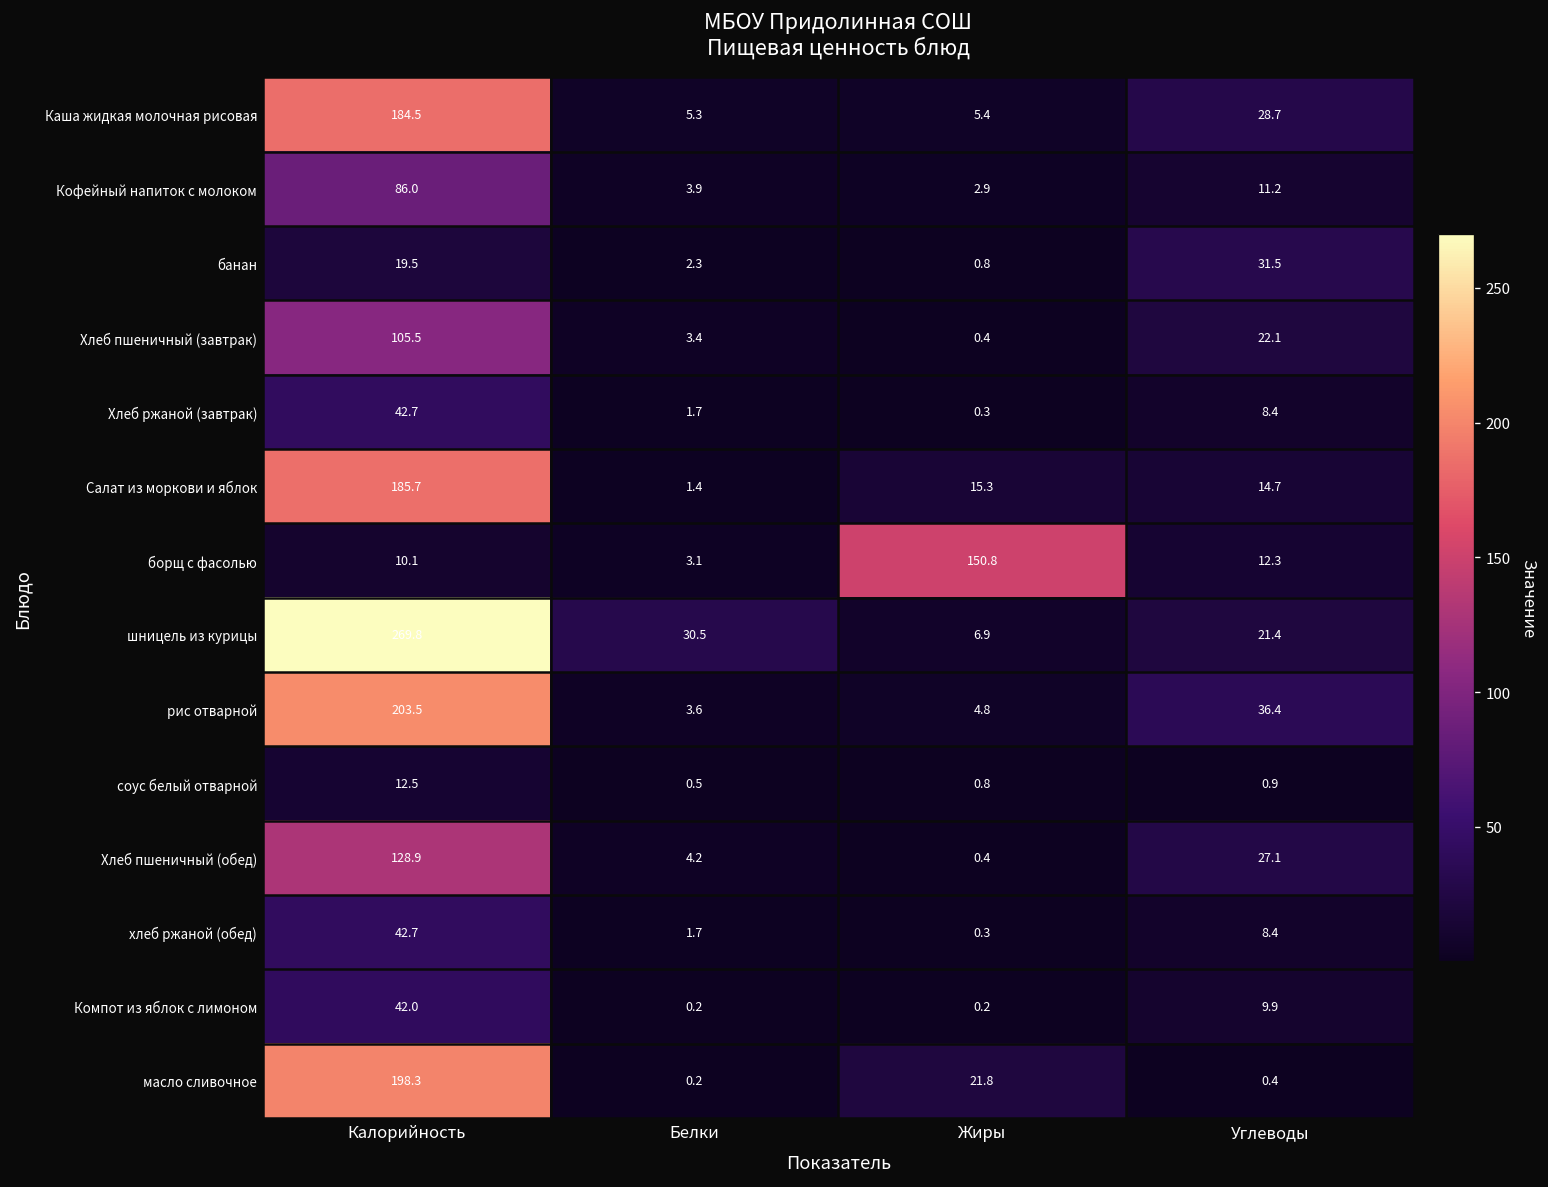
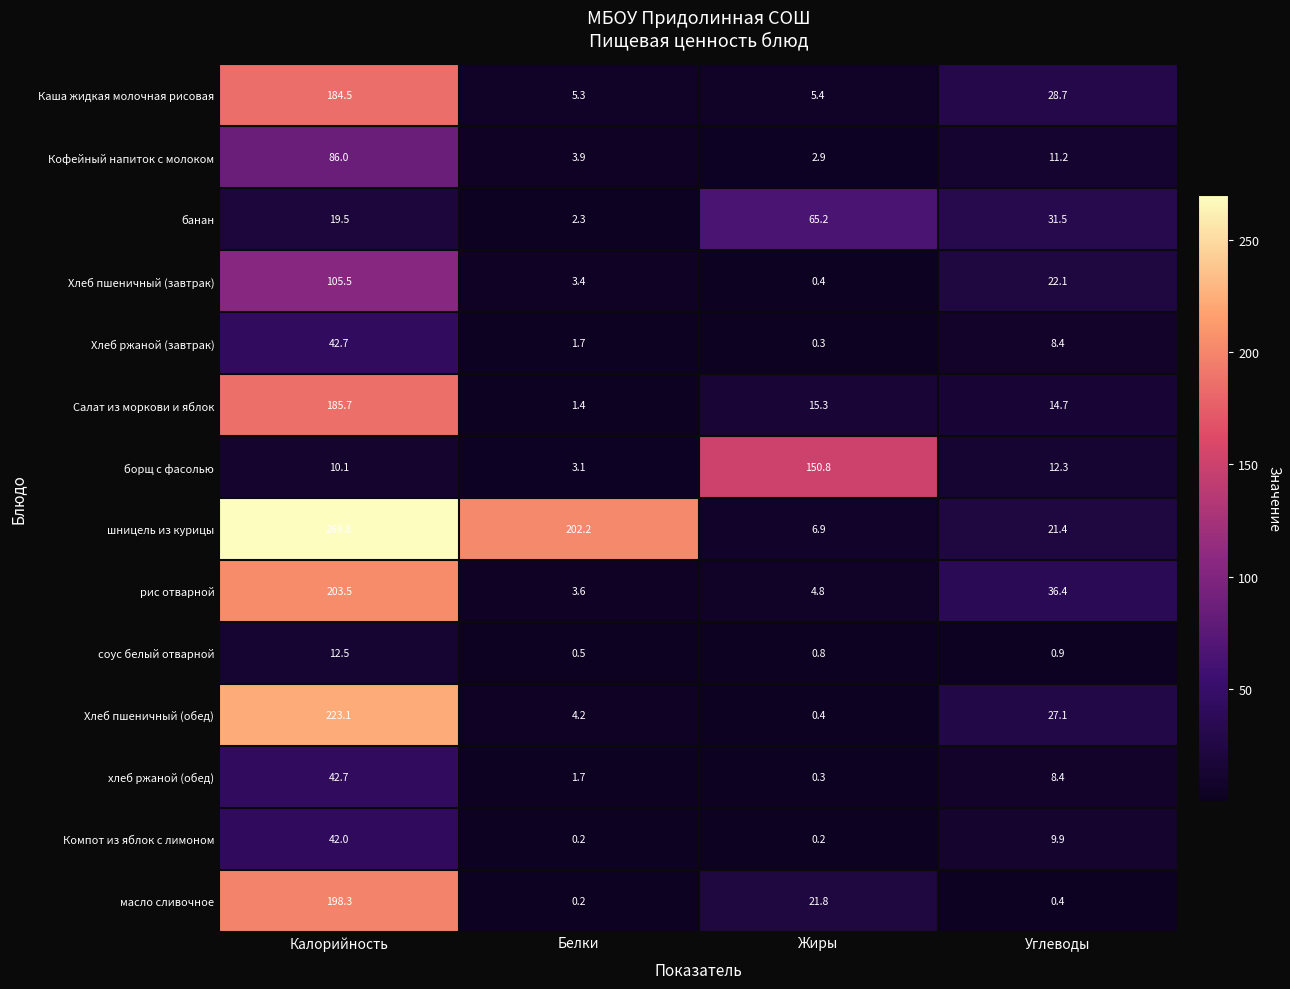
банан, Жиры: 0.8 -> 65.2
шницель из курицы, Белки: 30.5 -> 202.2
Хлеб пшеничный (обед), Калорийность: 128.9 -> 223.1
